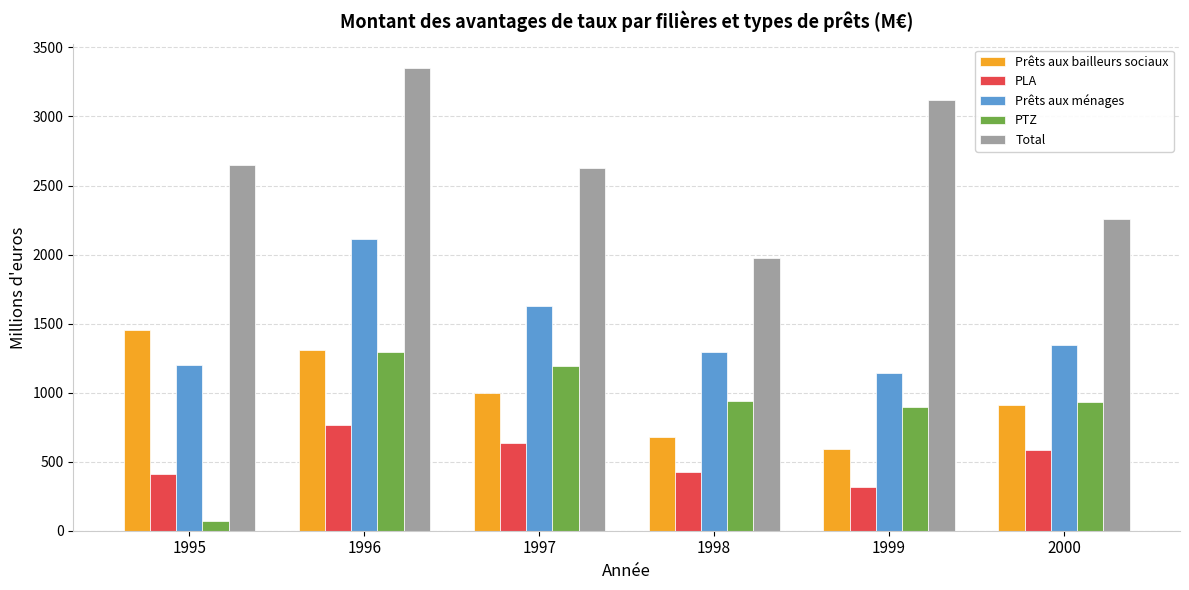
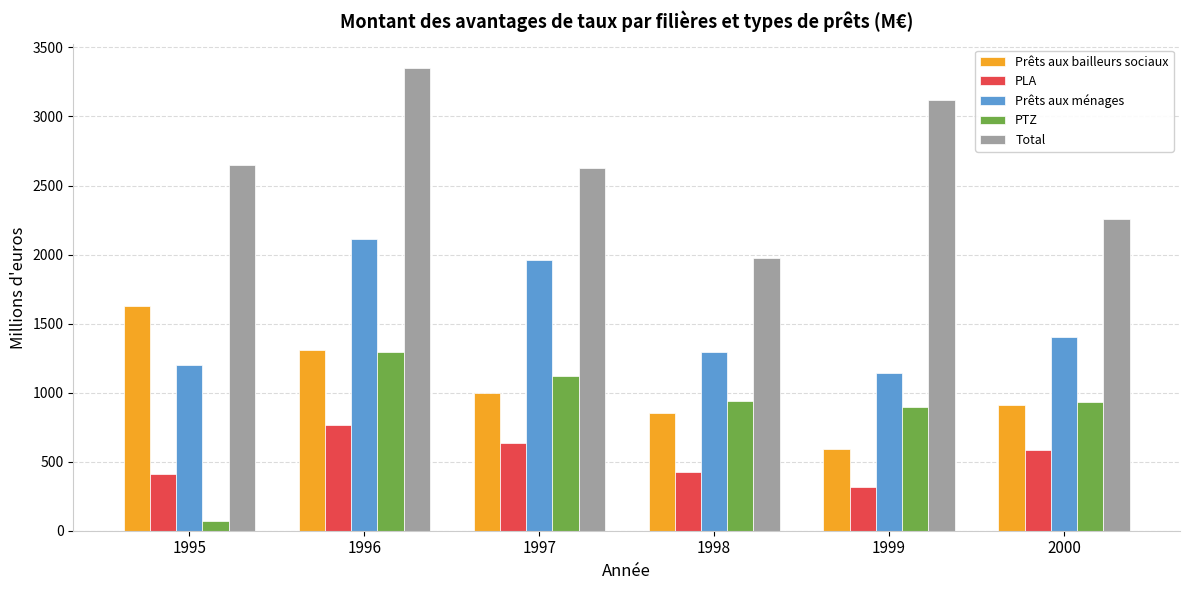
Prêts aux bailleurs sociaux, 1995: 1450 -> 1630
Prêts aux ménages, 1997: 1630 -> 1960
PTZ, 1997: 1190 -> 1120
Prêts aux bailleurs sociaux, 1998: 680 -> 850
Prêts aux ménages, 2000: 1340 -> 1400
